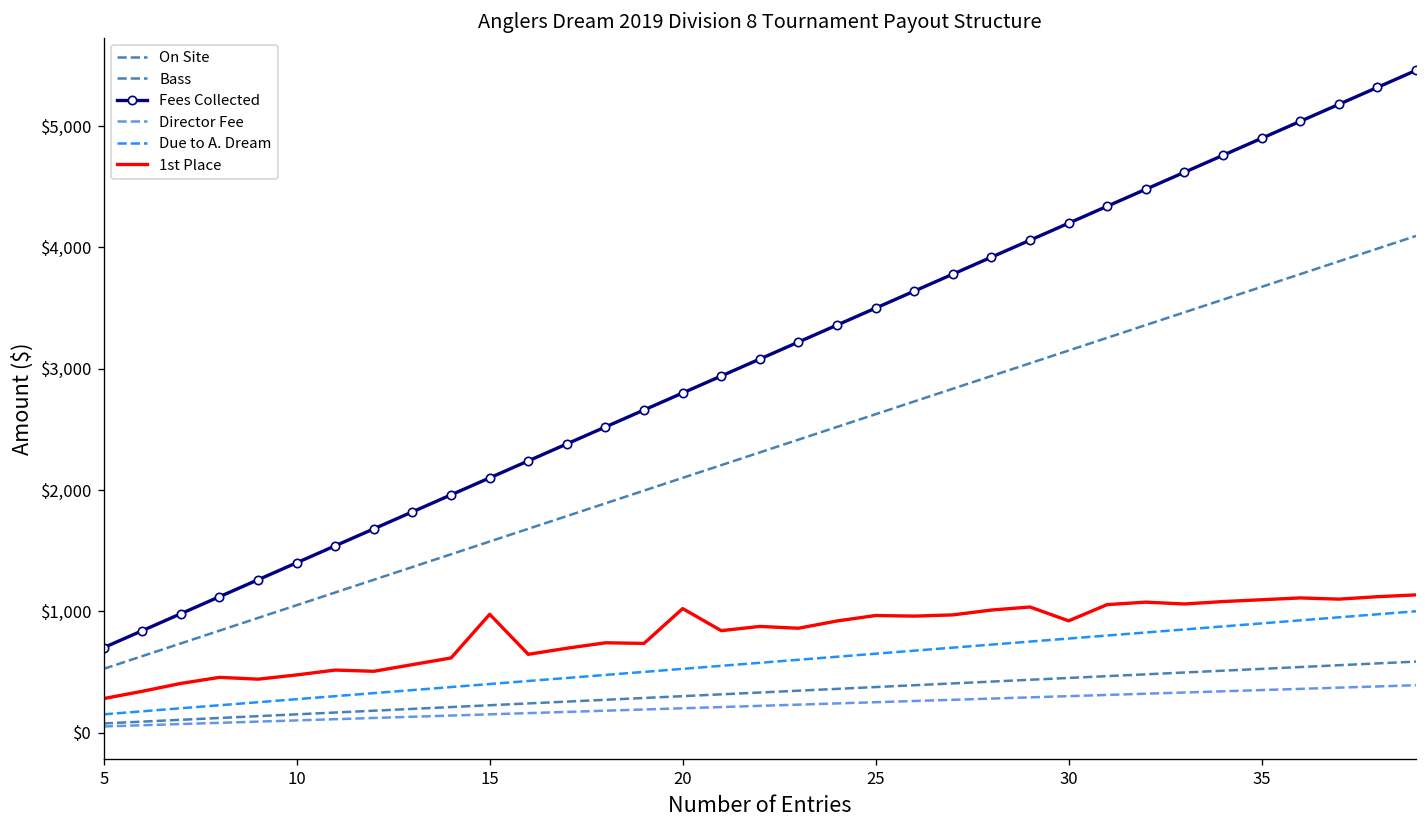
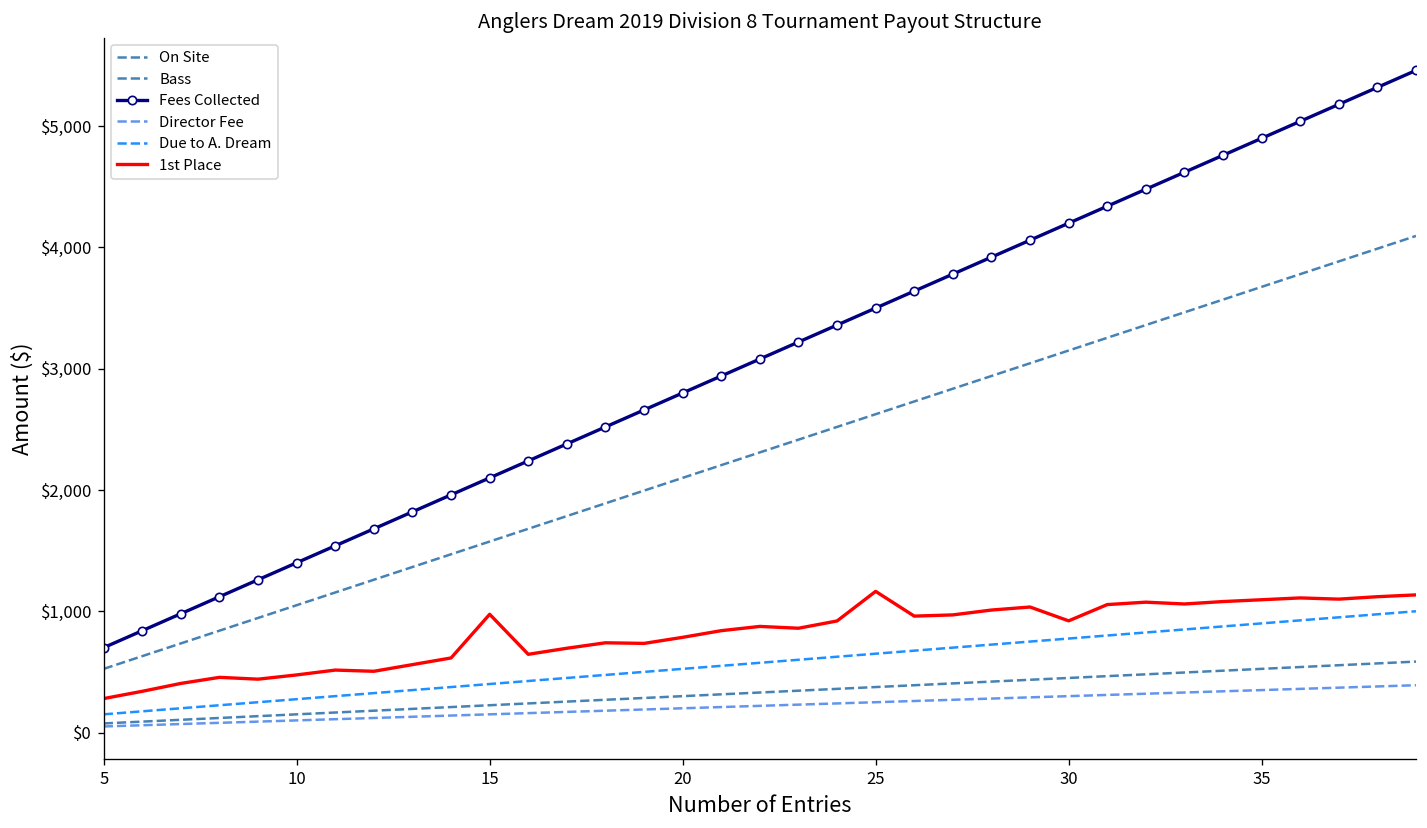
1st Place, 20: $1,020 -> $790
1st Place, 25: $970 -> $1,160
